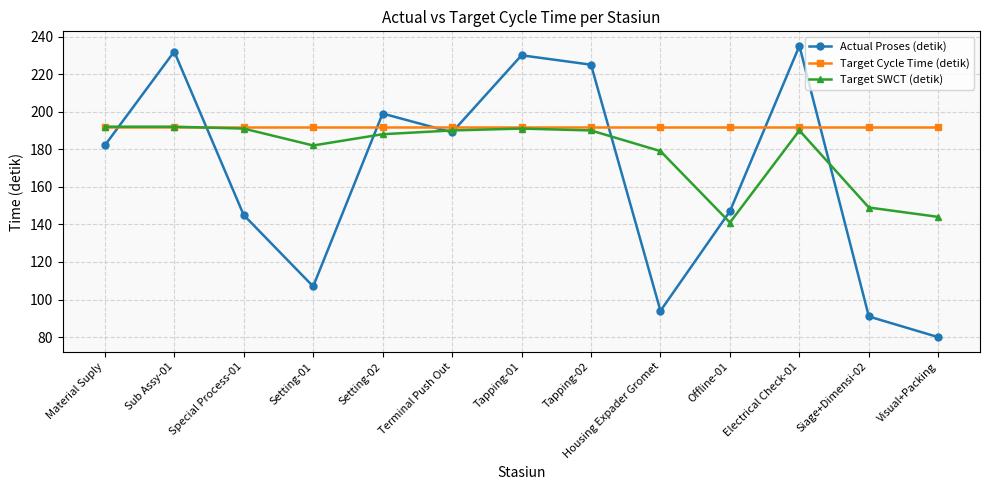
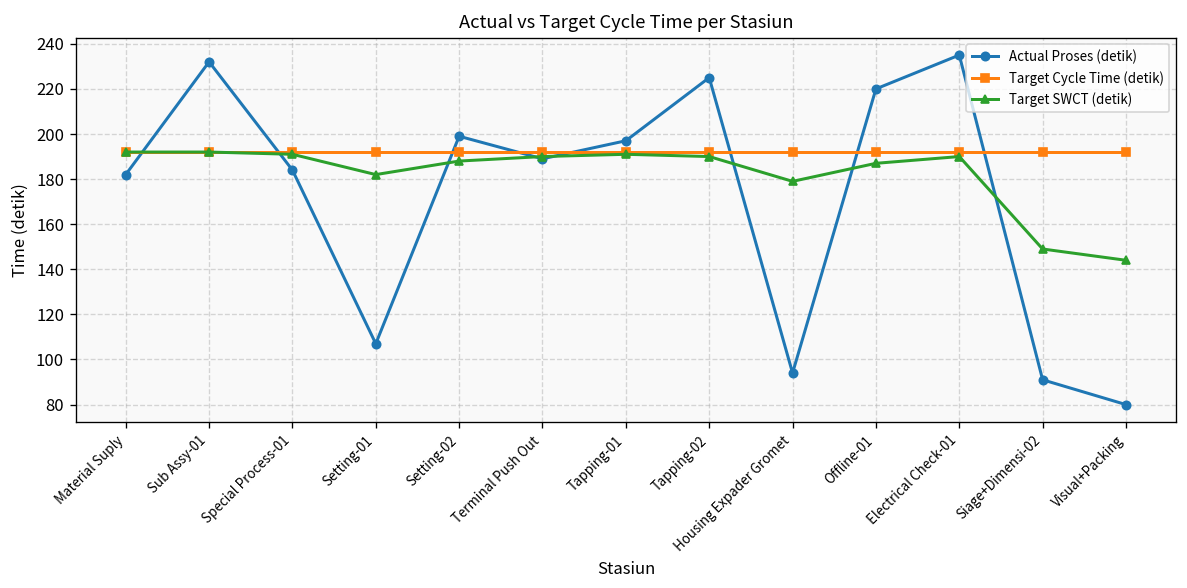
Actual Proses (detik), Special Process-01: 145 -> 184
Actual Proses (detik), Tapping-01: 230 -> 197
Actual Proses (detik), Offline-01: 147 -> 220
Target SWCT (detik), Offline-01: 141 -> 187
